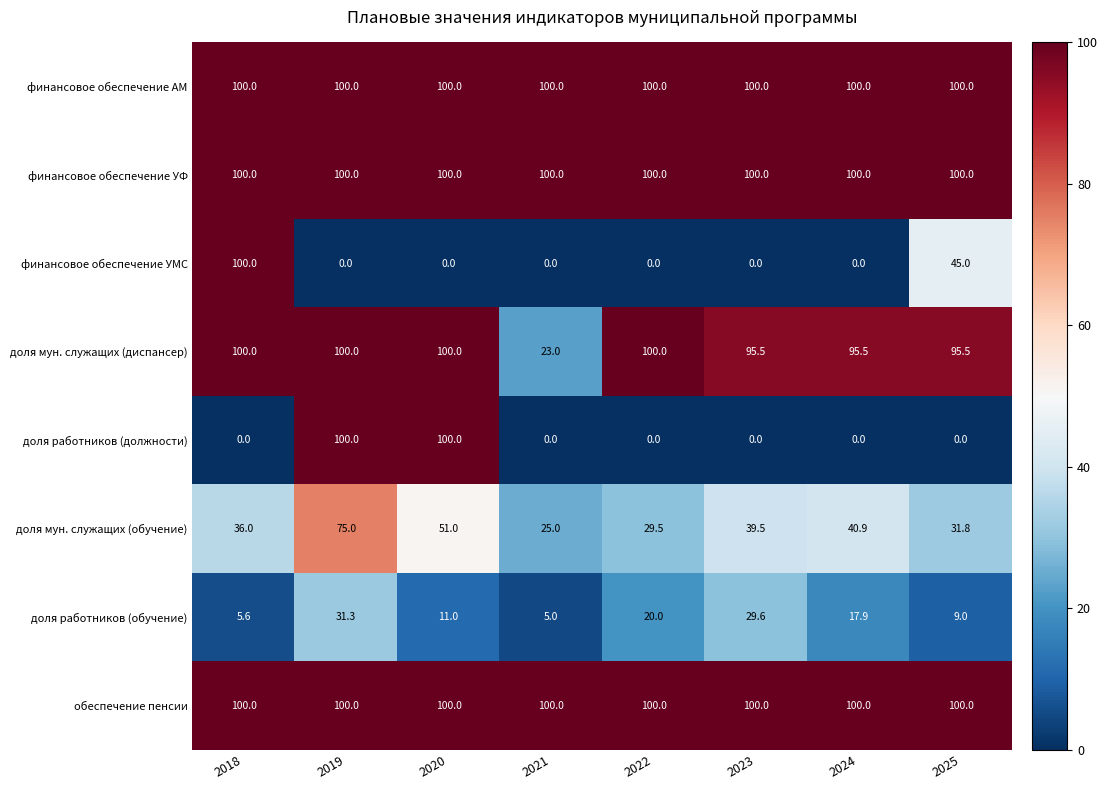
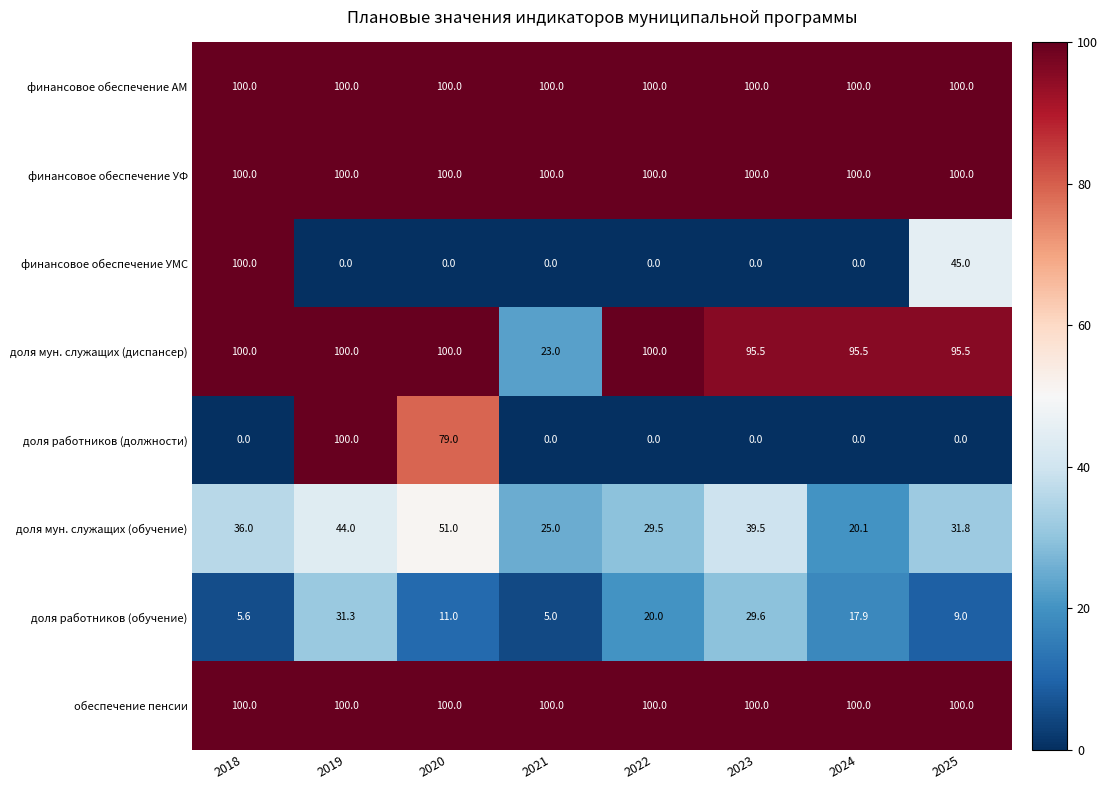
доля работников (должности), 2020: 100.0 -> 79.0
доля мун. служащих (обучение), 2019: 75.0 -> 44.0
доля мун. служащих (обучение), 2024: 40.9 -> 20.1
